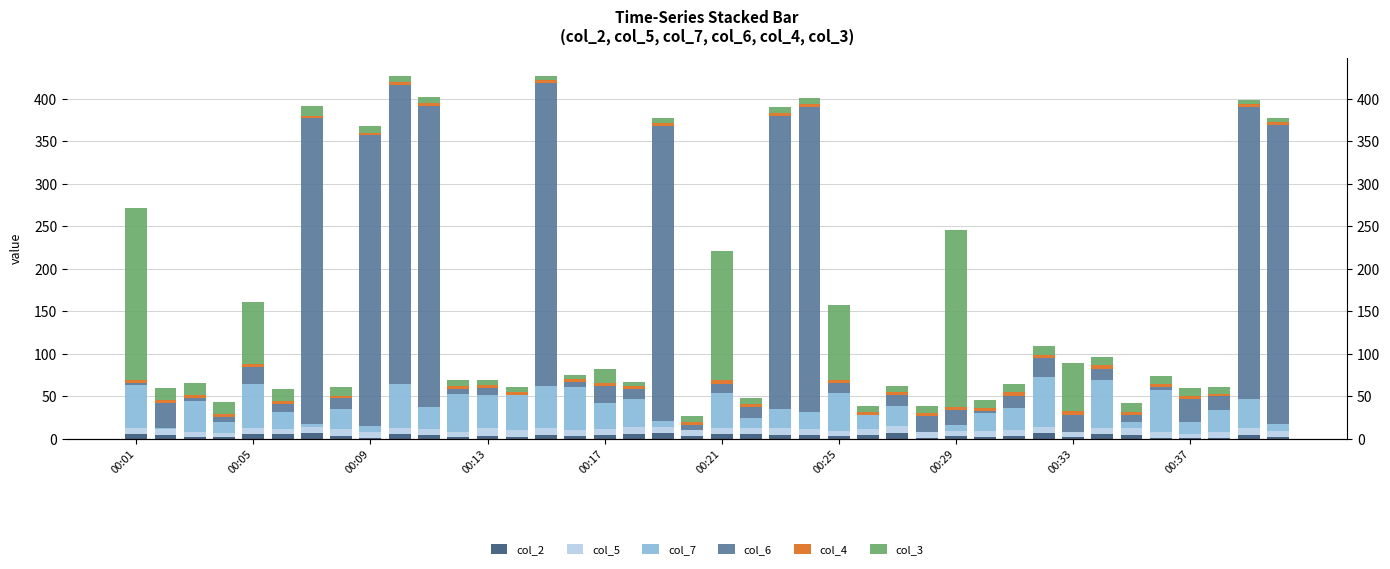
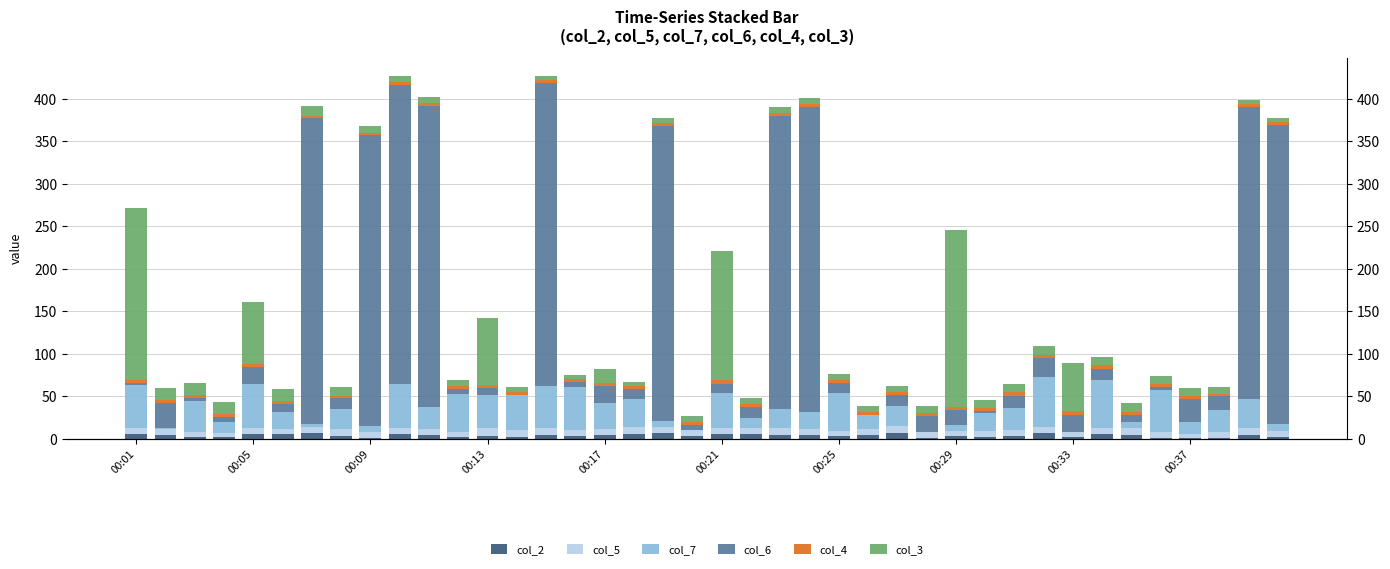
col_3, 00:13: 10 -> 80
col_3, 00:25: 90 -> 10
